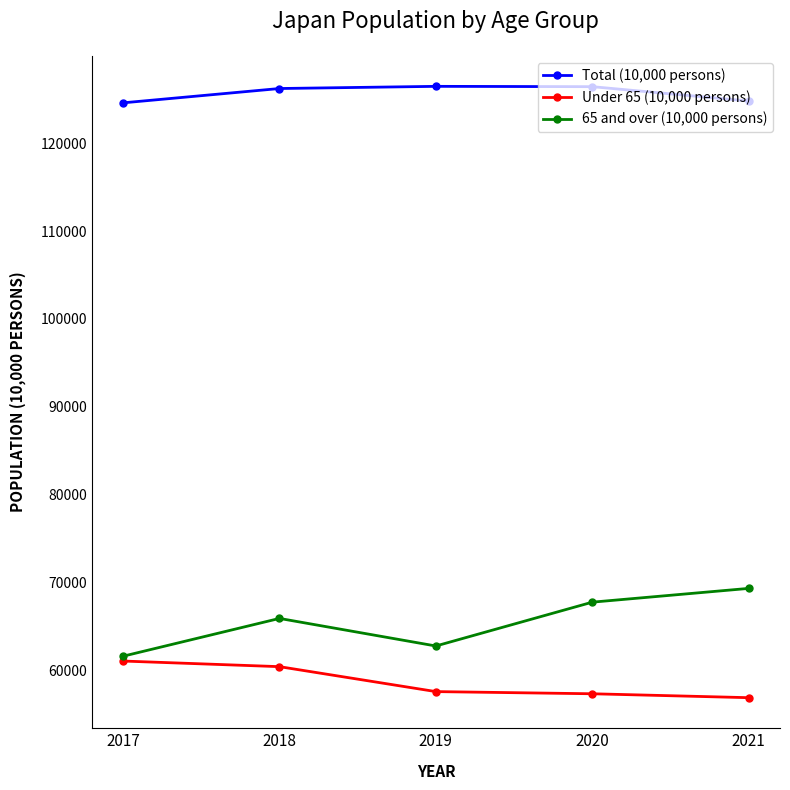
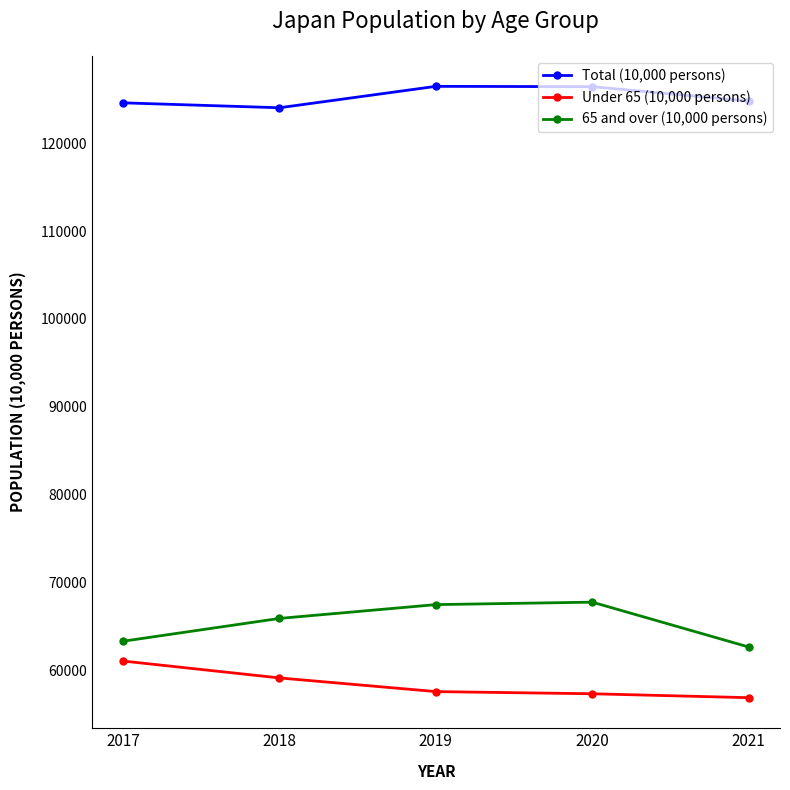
65 and over (10,000 persons), 2017: 62000 -> 63000
Total (10,000 persons), 2018: 126000 -> 124000
Under 65 (10,000 persons), 2018: 60000 -> 59000
65 and over (10,000 persons), 2019: 63000 -> 67000
65 and over (10,000 persons), 2021: 69000 -> 63000
